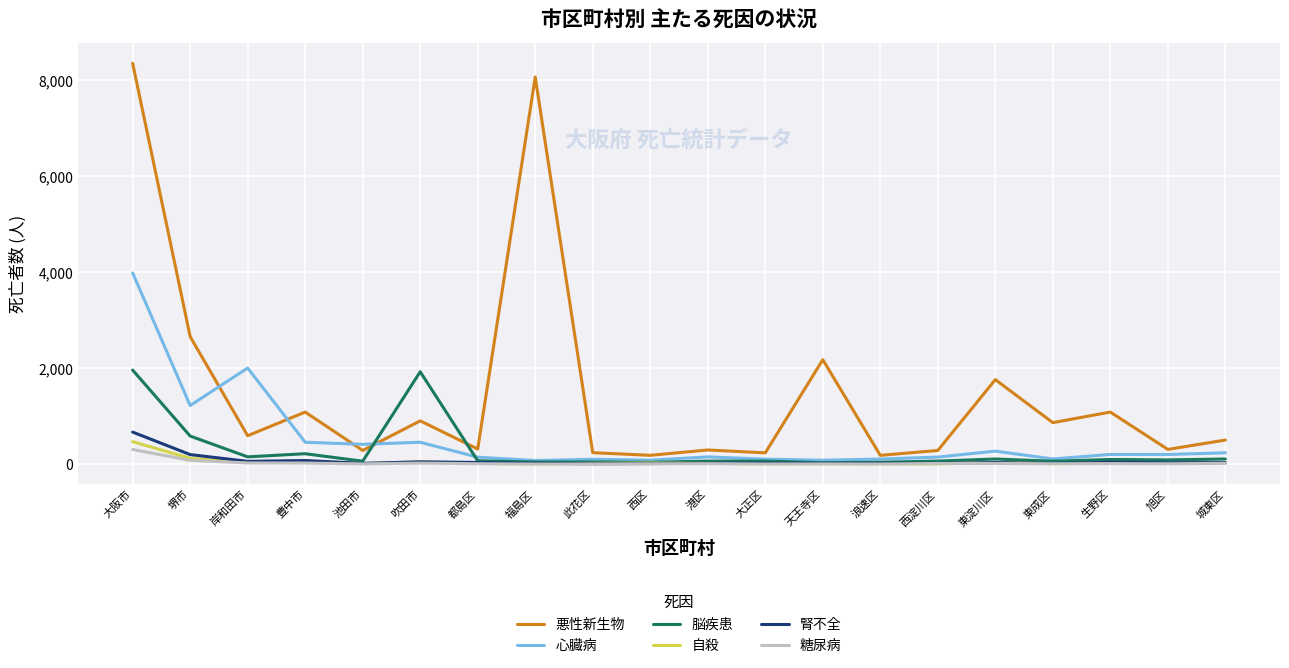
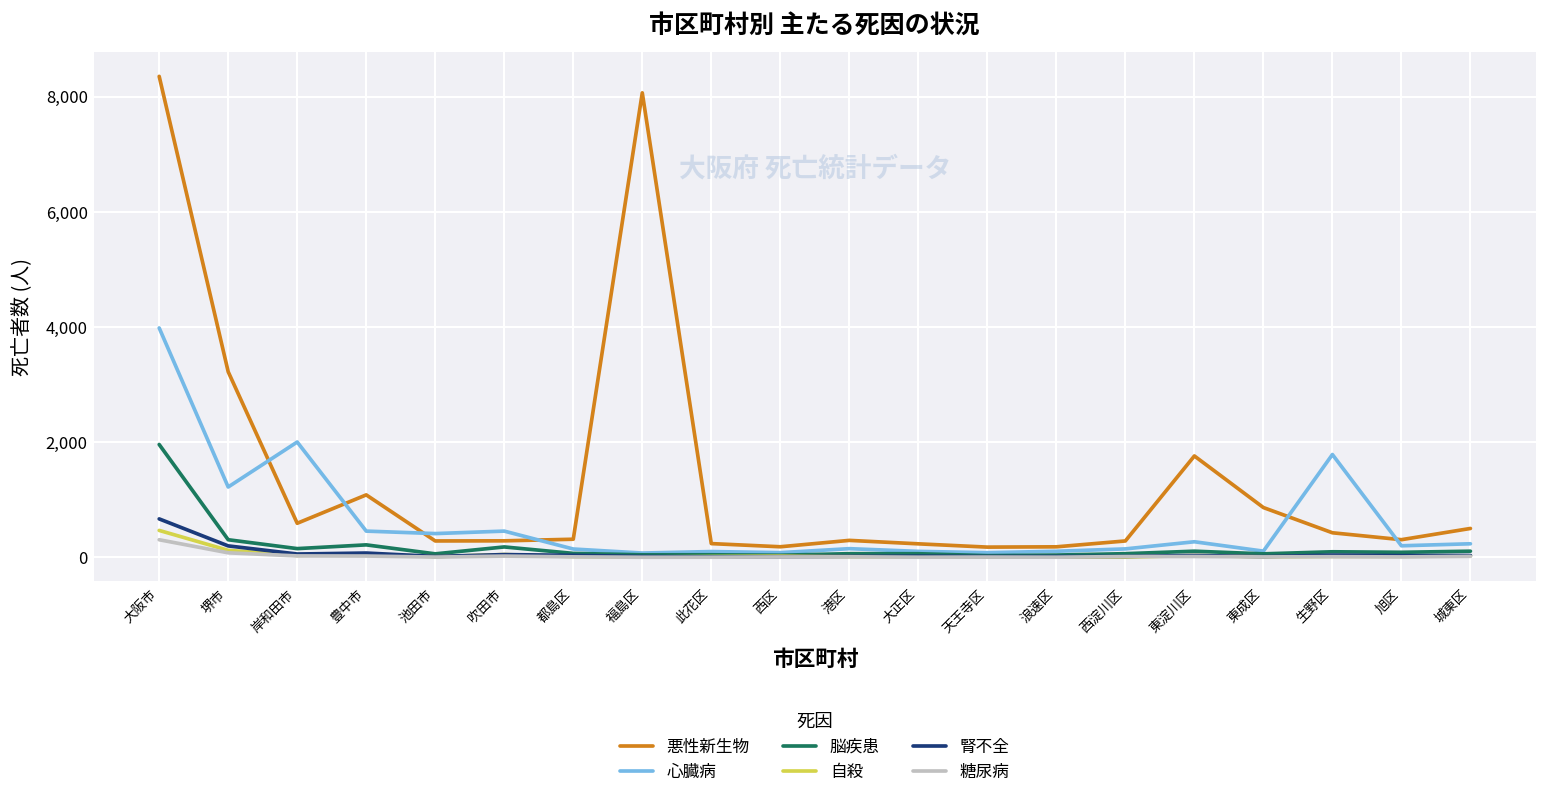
悪性新生物, 堺市: 2,700 -> 3,200
脳疾患, 堺市: 600 -> 300
悪性新生物, 吹田市: 900 -> 300
脳疾患, 吹田市: 1,900 -> 200
悪性新生物, 天王寺区: 2,200 -> 200
悪性新生物, 生野区: 1,100 -> 400
心臓病, 生野区: 200 -> 1,800
